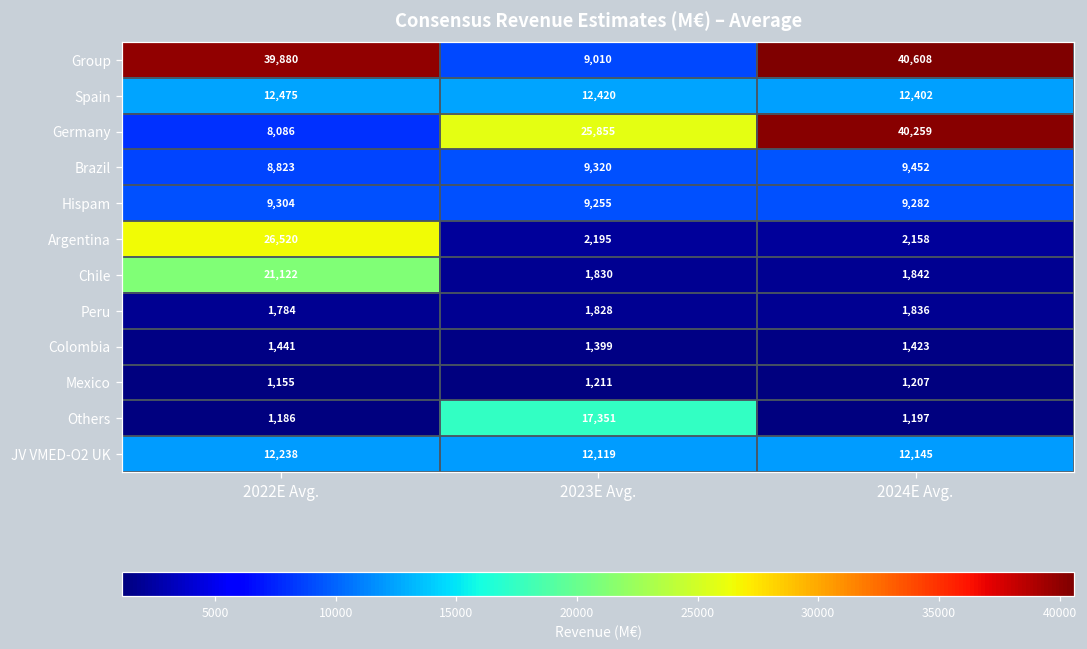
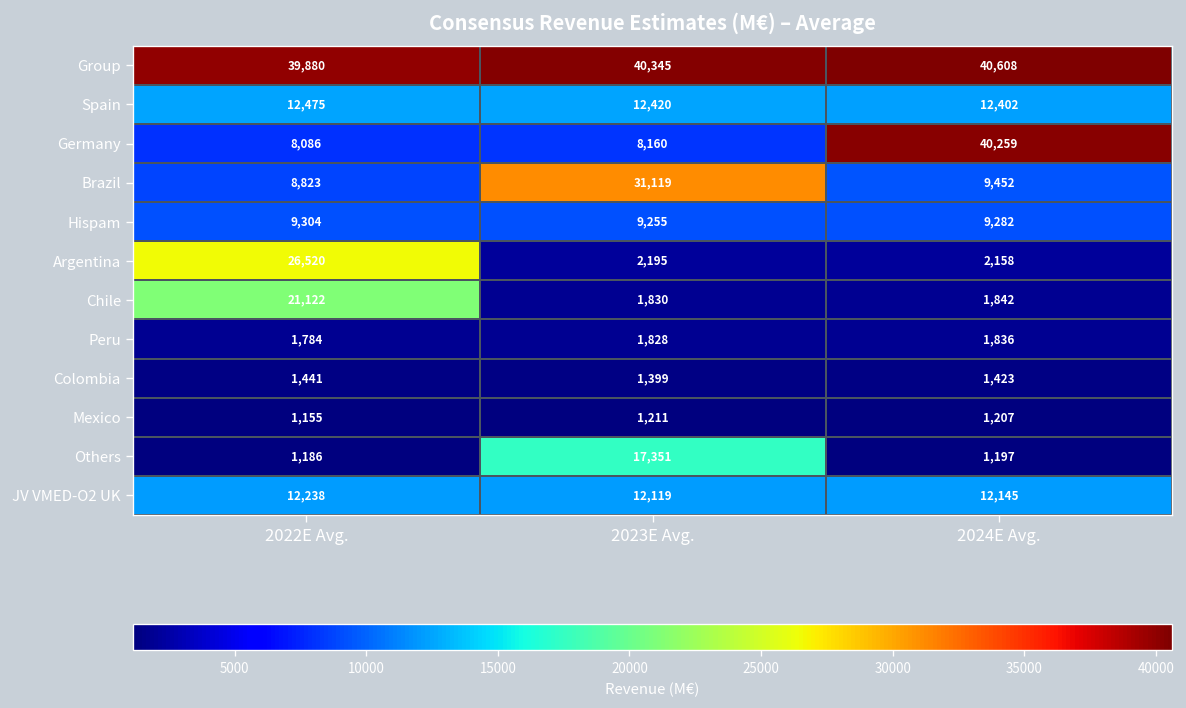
Group, 2023E Avg.: 9,010 -> 40,345
Germany, 2023E Avg.: 25,855 -> 8,160
Brazil, 2023E Avg.: 9,320 -> 31,119
